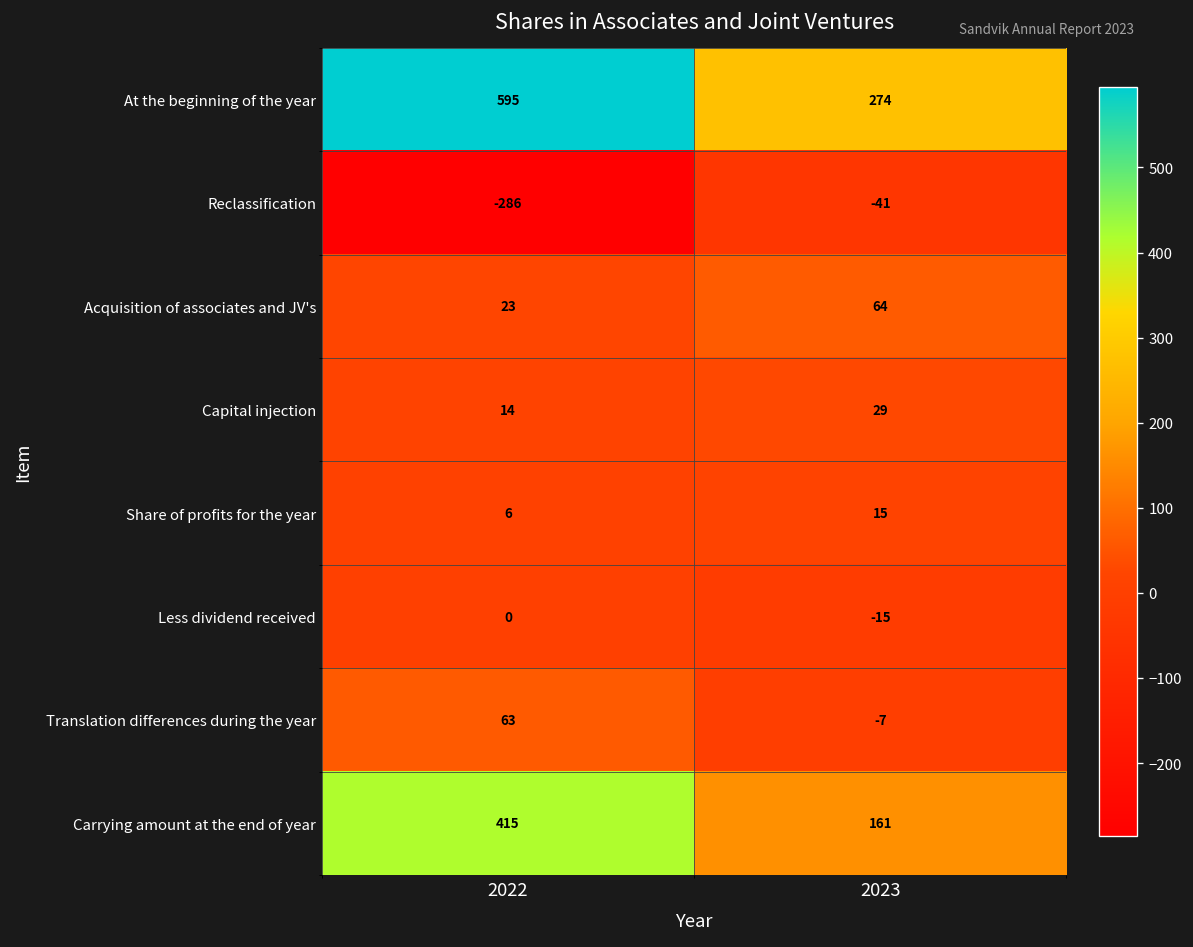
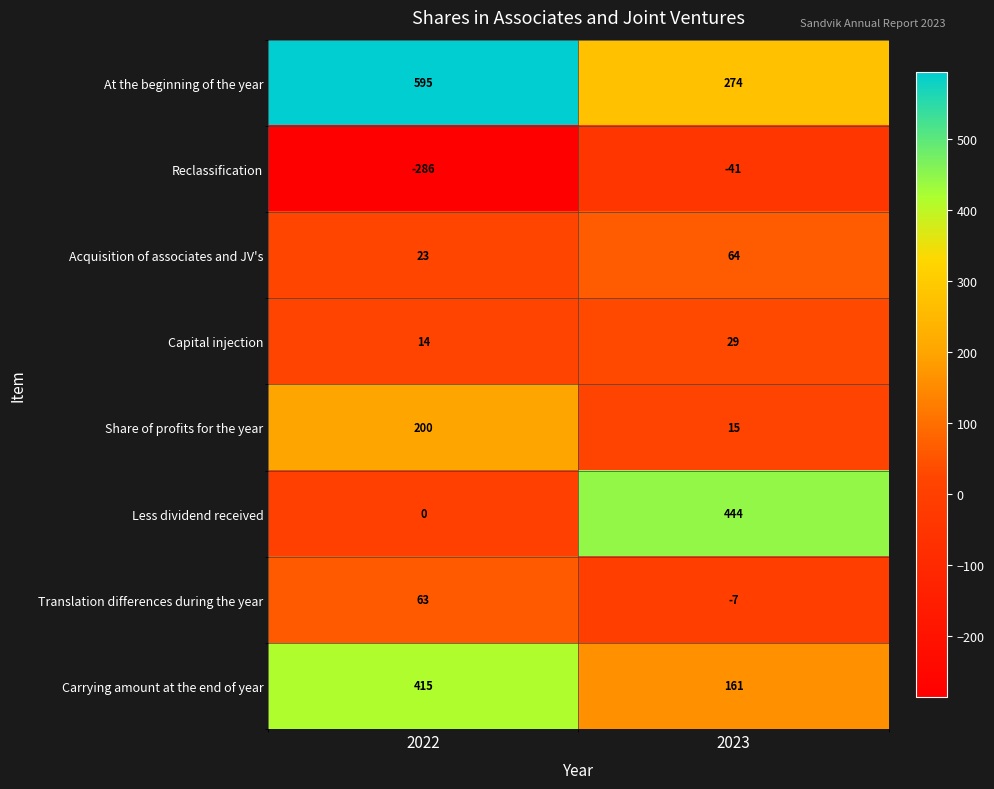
Share of profits for the year, 2022: 6 -> 200
Less dividend received, 2023: -15 -> 444
